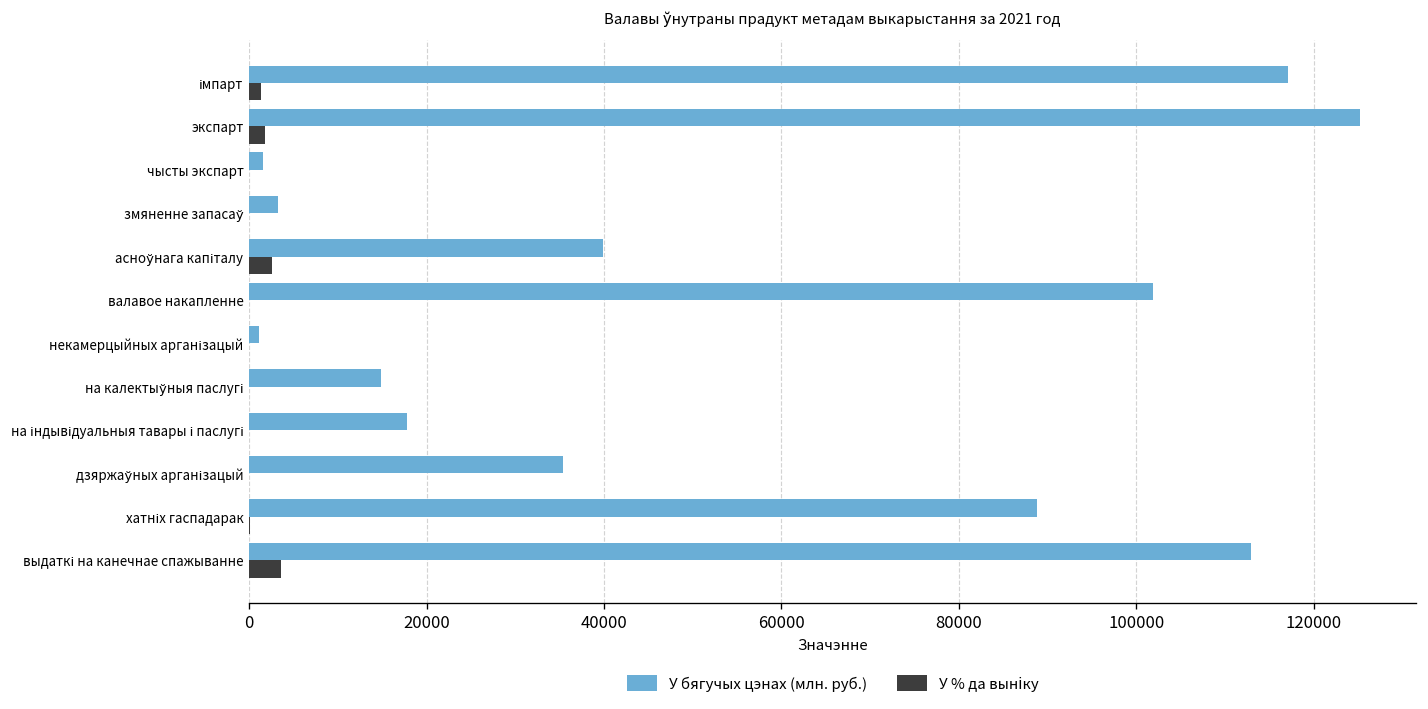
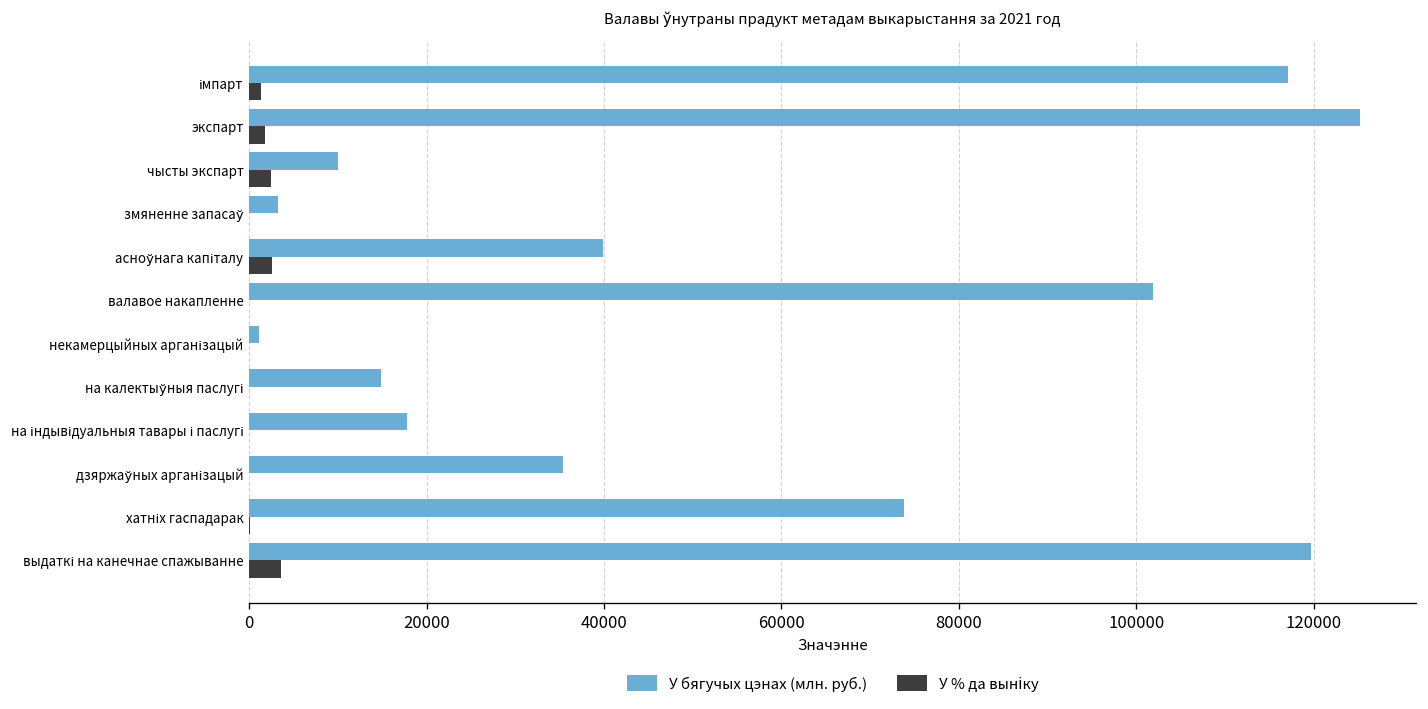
У бягучых цэнах (млн. руб.), чысты экспарт: 2000 -> 10000
У % да выніку, чысты экспарт: 0 -> 2000
У бягучых цэнах (млн. руб.), хатніх гаспадарак: 89000 -> 74000
У бягучых цэнах (млн. руб.), выдаткі на канечнае спажыванне: 113000 -> 120000
